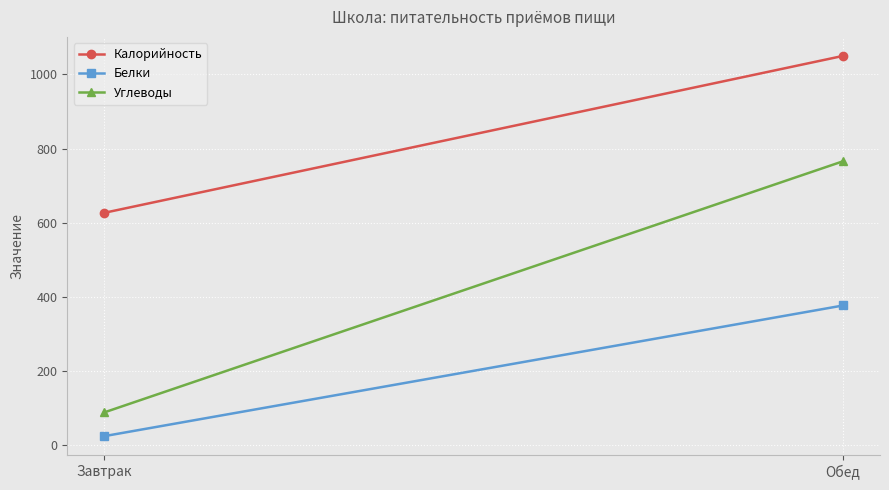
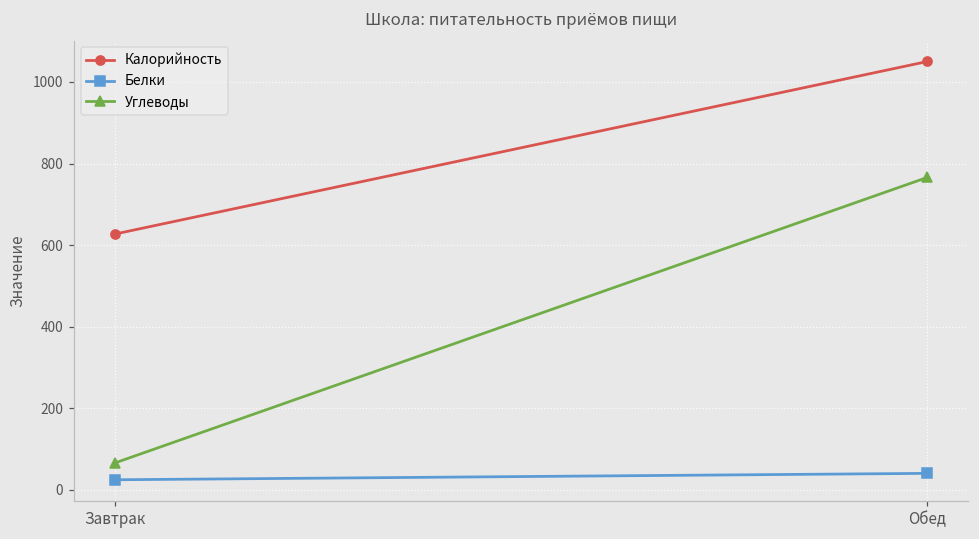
Углеводы, Завтрак: 90 -> 70
Белки, Обед: 380 -> 40
